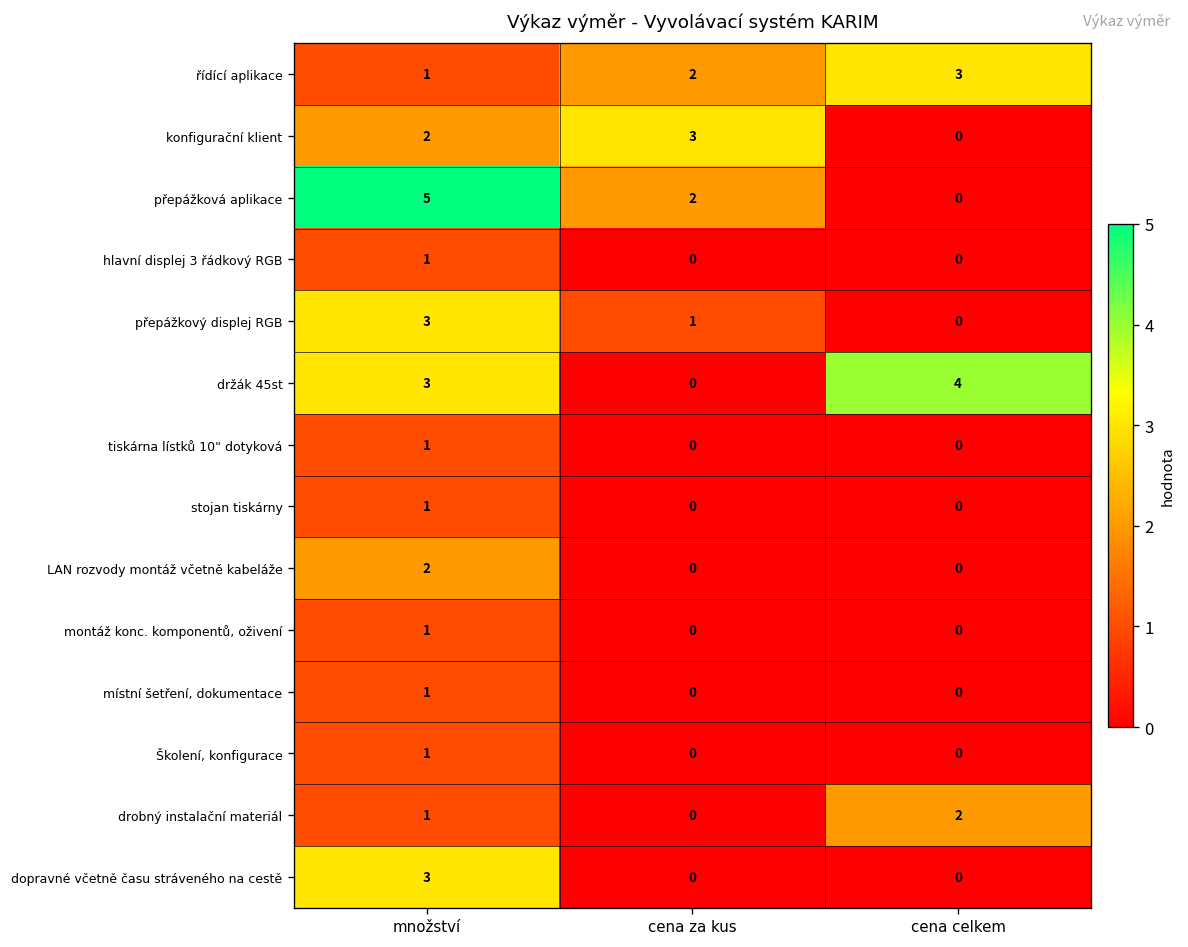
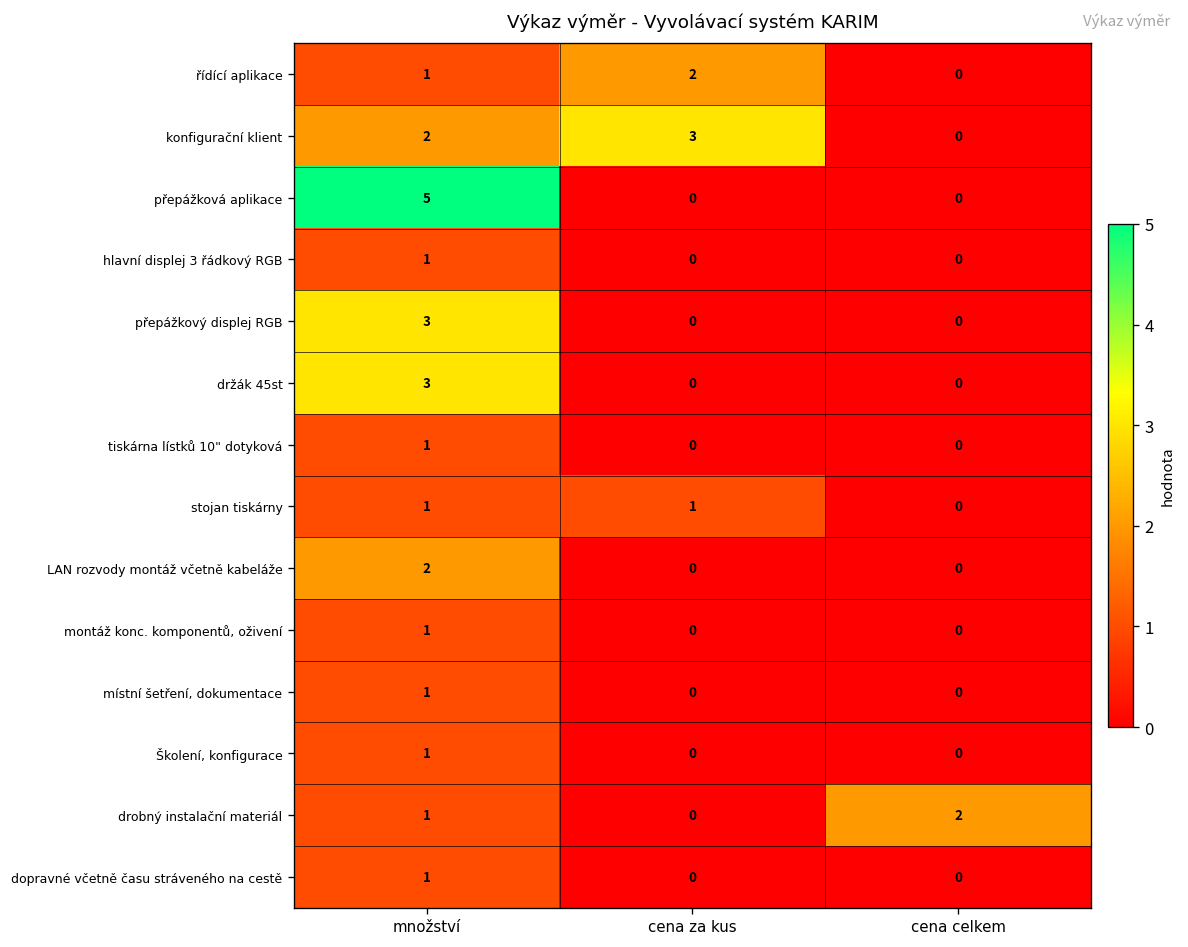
řídící aplikace, cena celkem: 3 -> 0
přepážková aplikace, cena za kus: 2 -> 0
přepážkový displej RGB, cena za kus: 1 -> 0
držák 45st, cena celkem: 4 -> 0
stojan tiskárny, cena za kus: 0 -> 1
dopravné včetně času stráveného na cestě, množství: 3 -> 1
